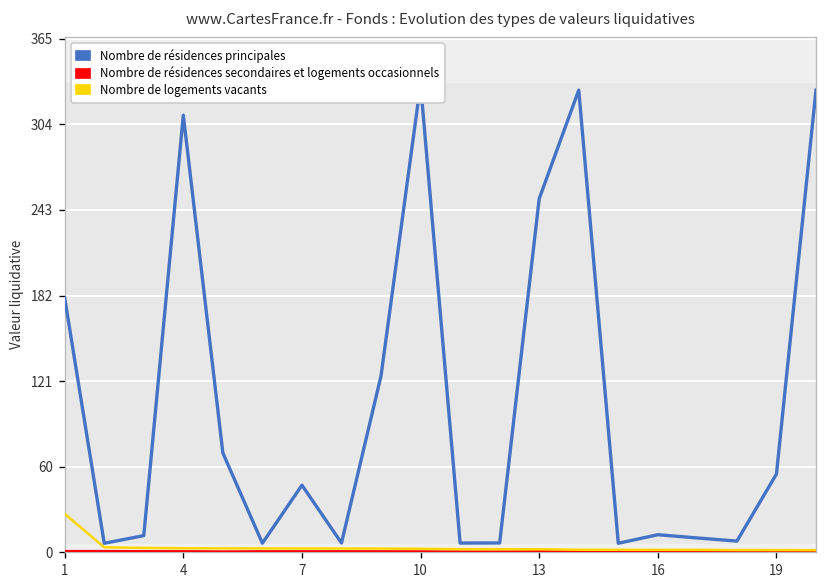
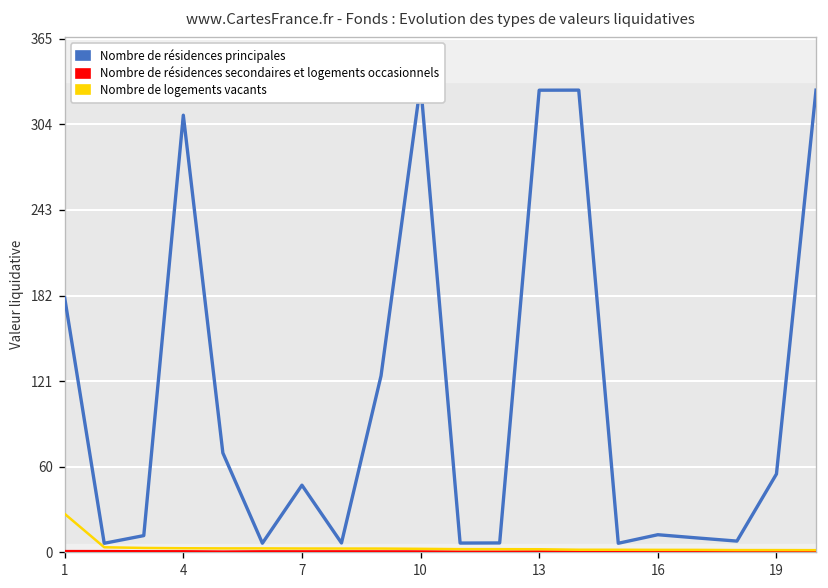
Nombre de résidences principales, 13: 251 -> 328
